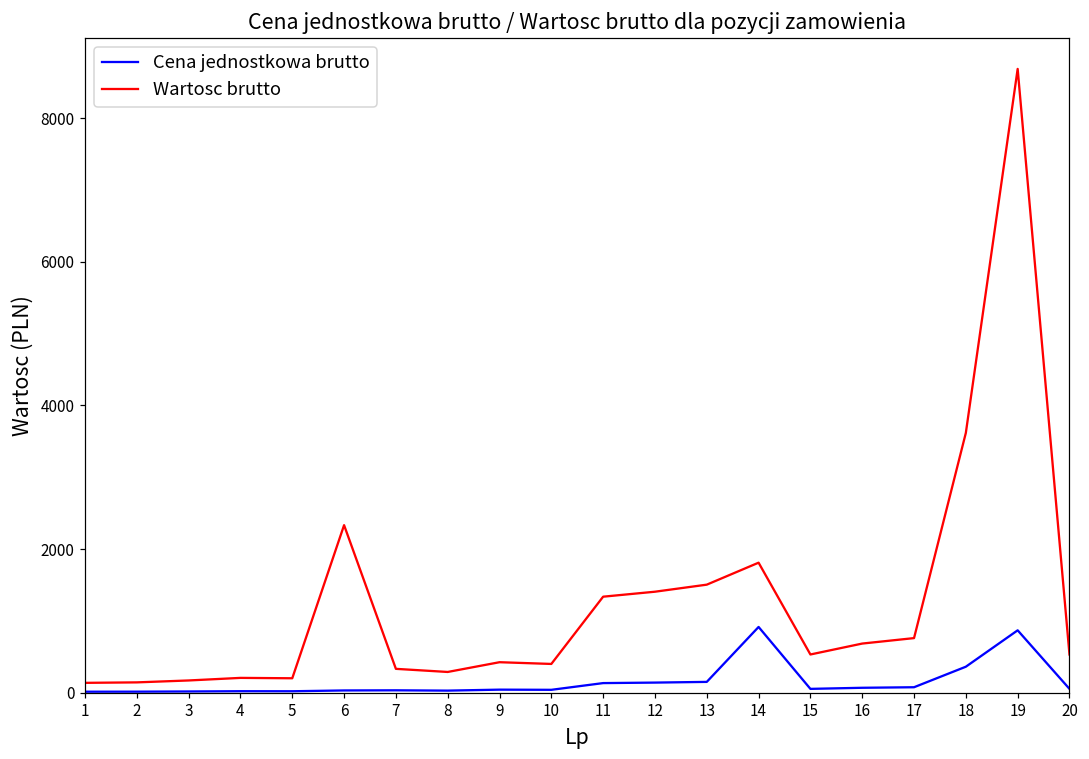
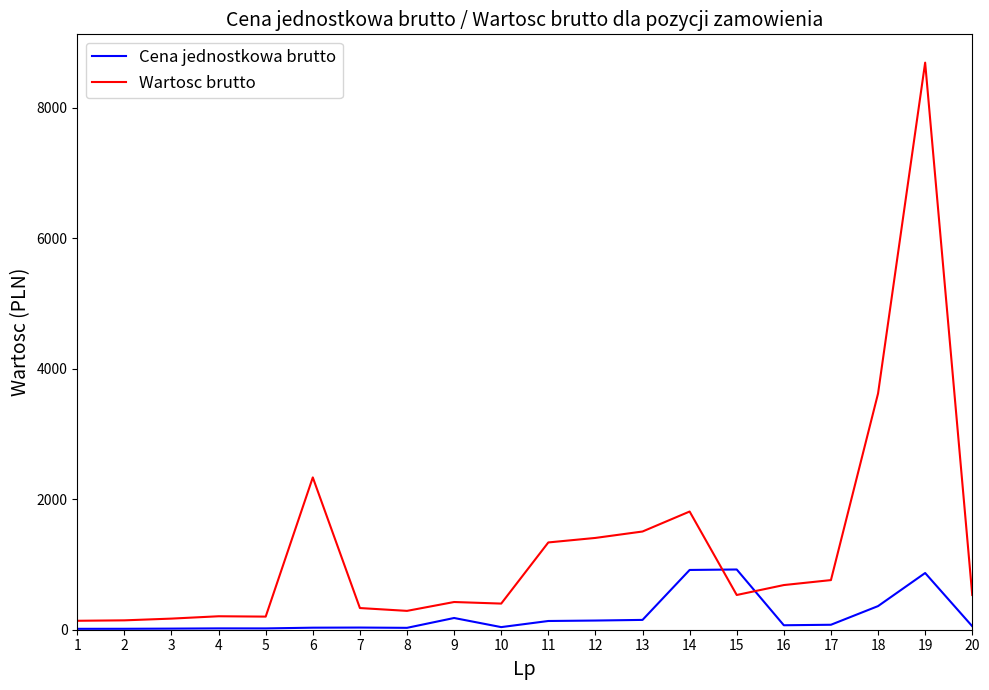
Cena jednostkowa brutto, 9: 0 -> 200
Cena jednostkowa brutto, 15: 100 -> 900
